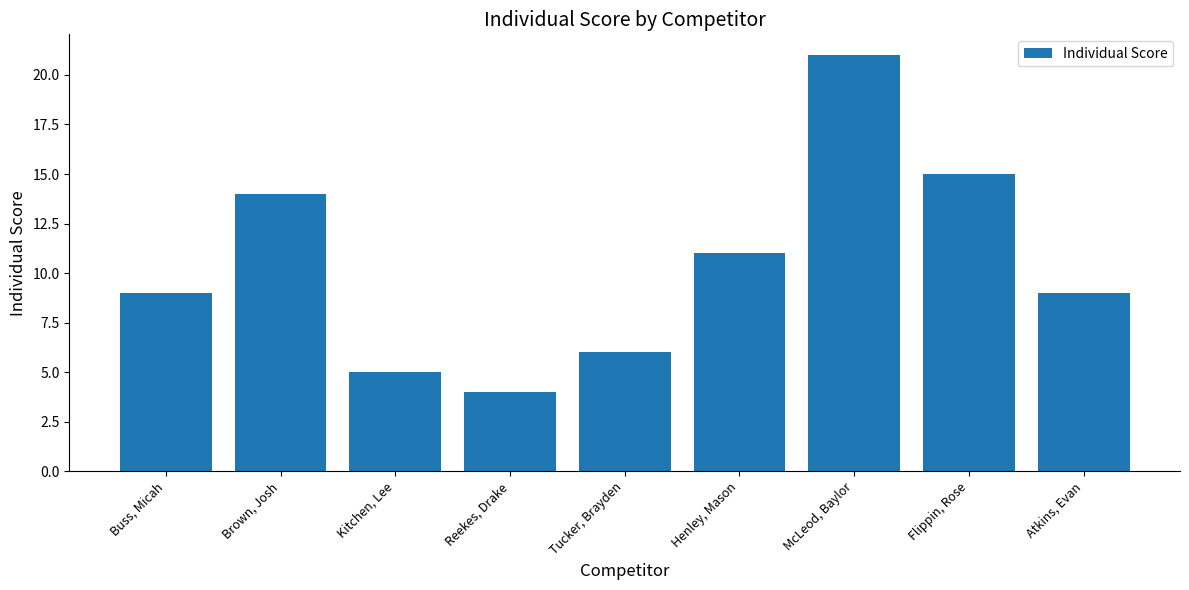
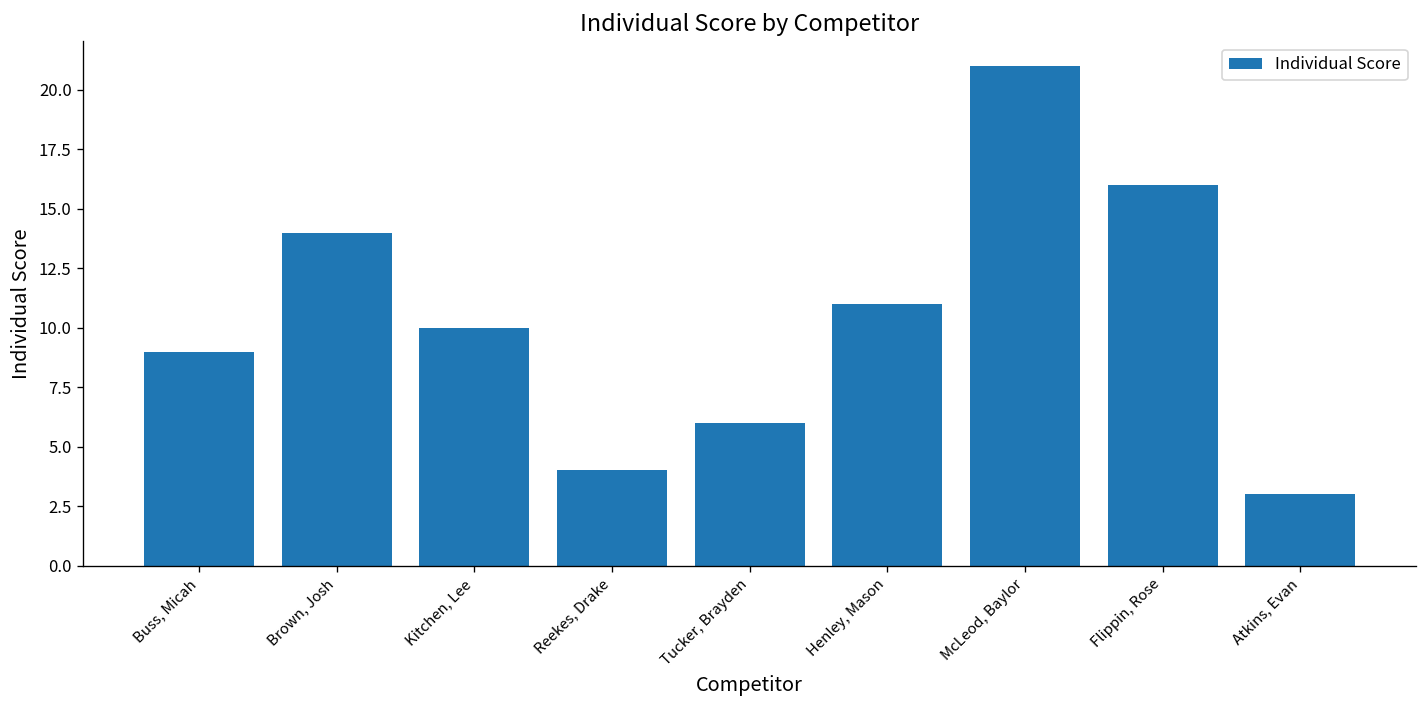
Kitchen, Lee: 5 -> 10
Flippin, Rose: 15 -> 16
Atkins, Evan: 9 -> 3
